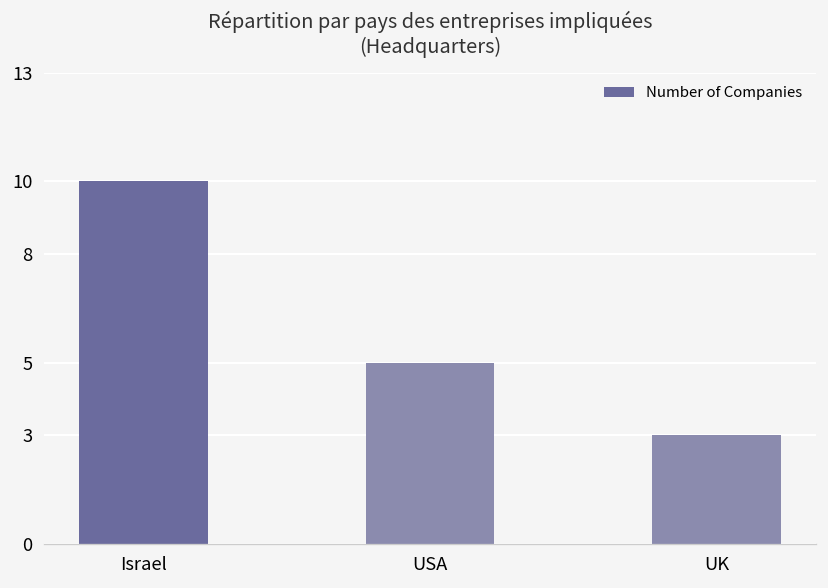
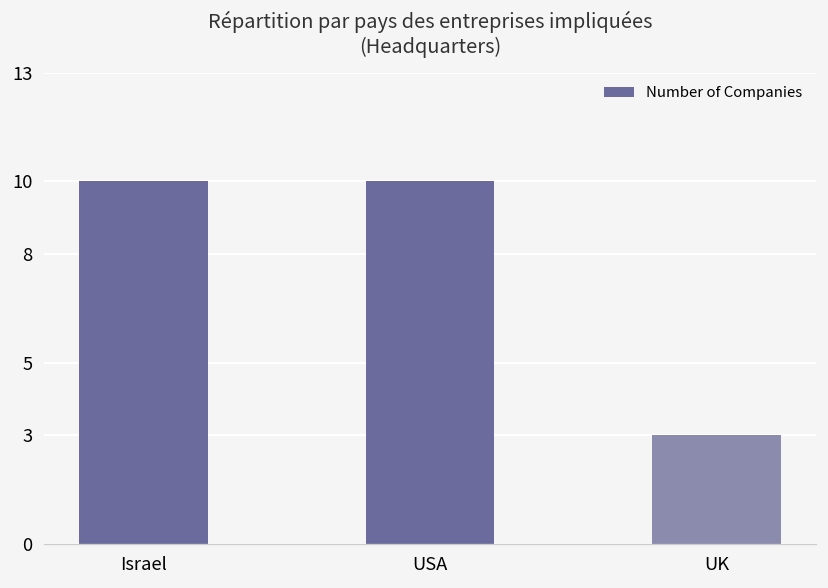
USA: 5 -> 10
